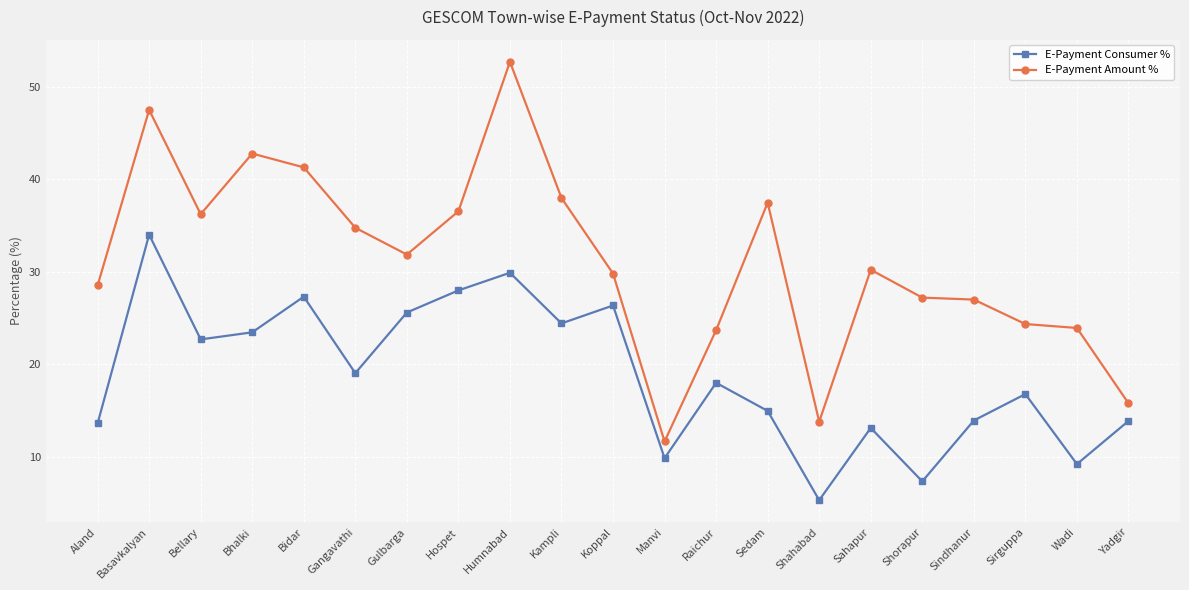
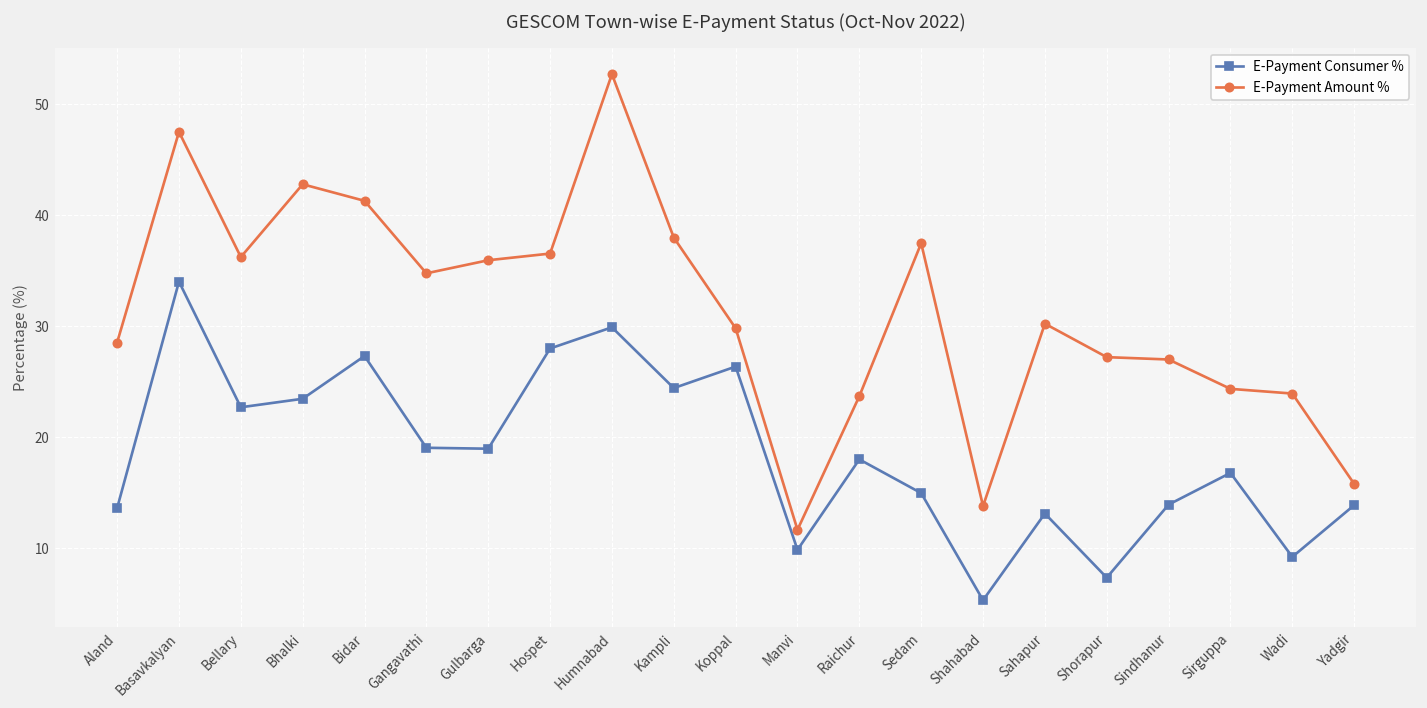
E-Payment Consumer %, Gulbarga: 26 -> 19
E-Payment Amount %, Gulbarga: 32 -> 36
